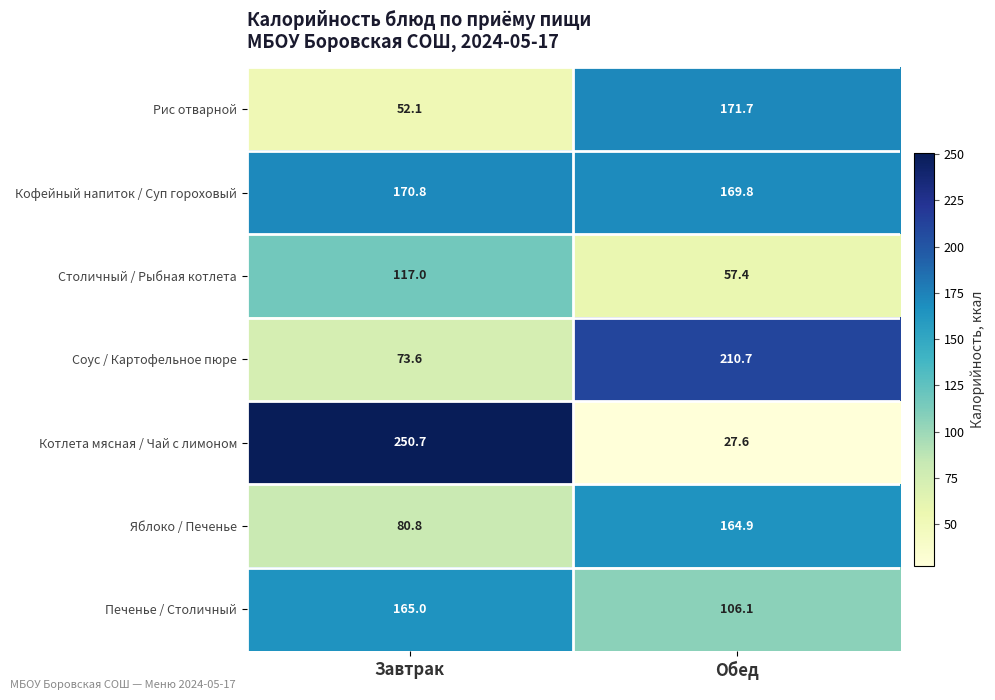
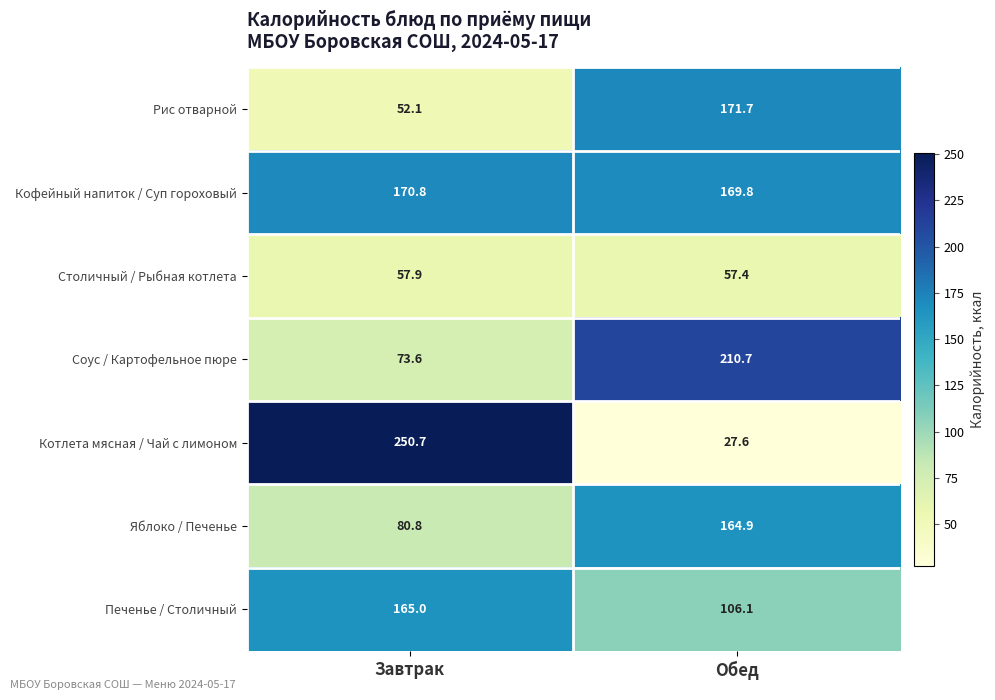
Столичный / Рыбная котлета, Завтрак: 117.0 -> 57.9
